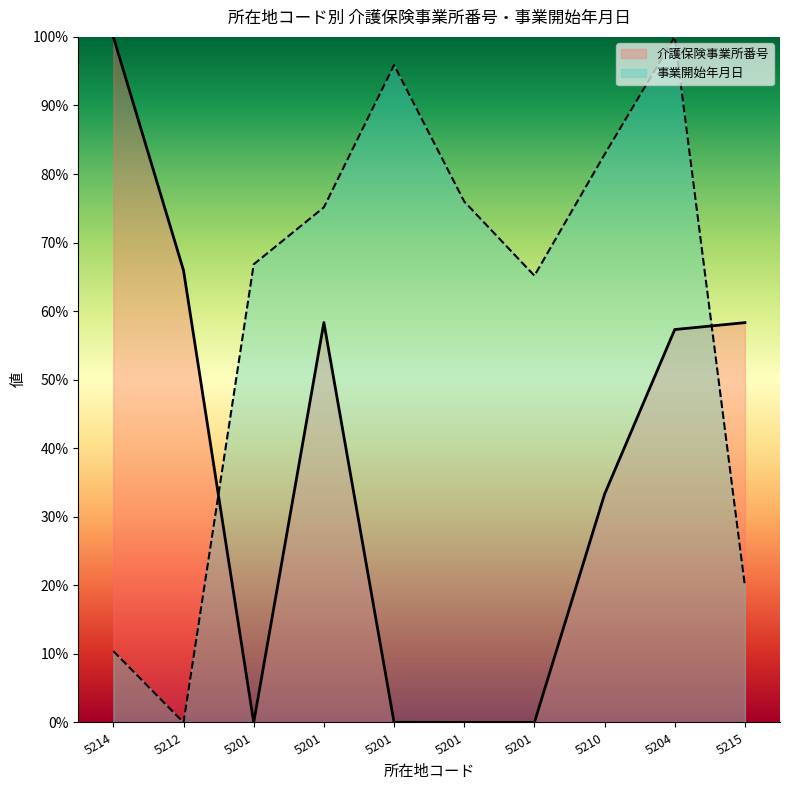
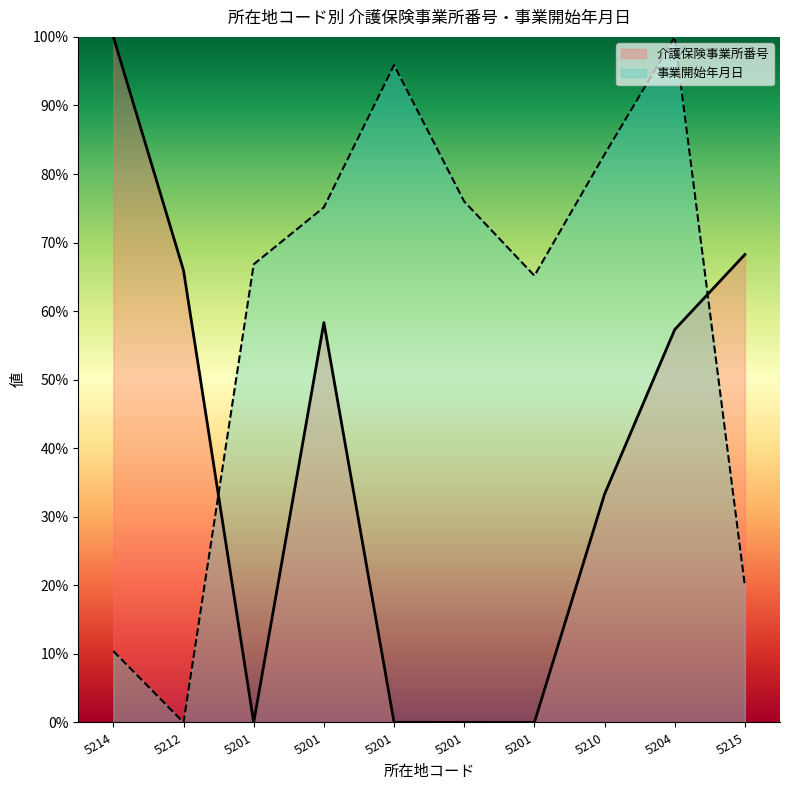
介護保険事業所番号, 5215: 58% -> 68%
